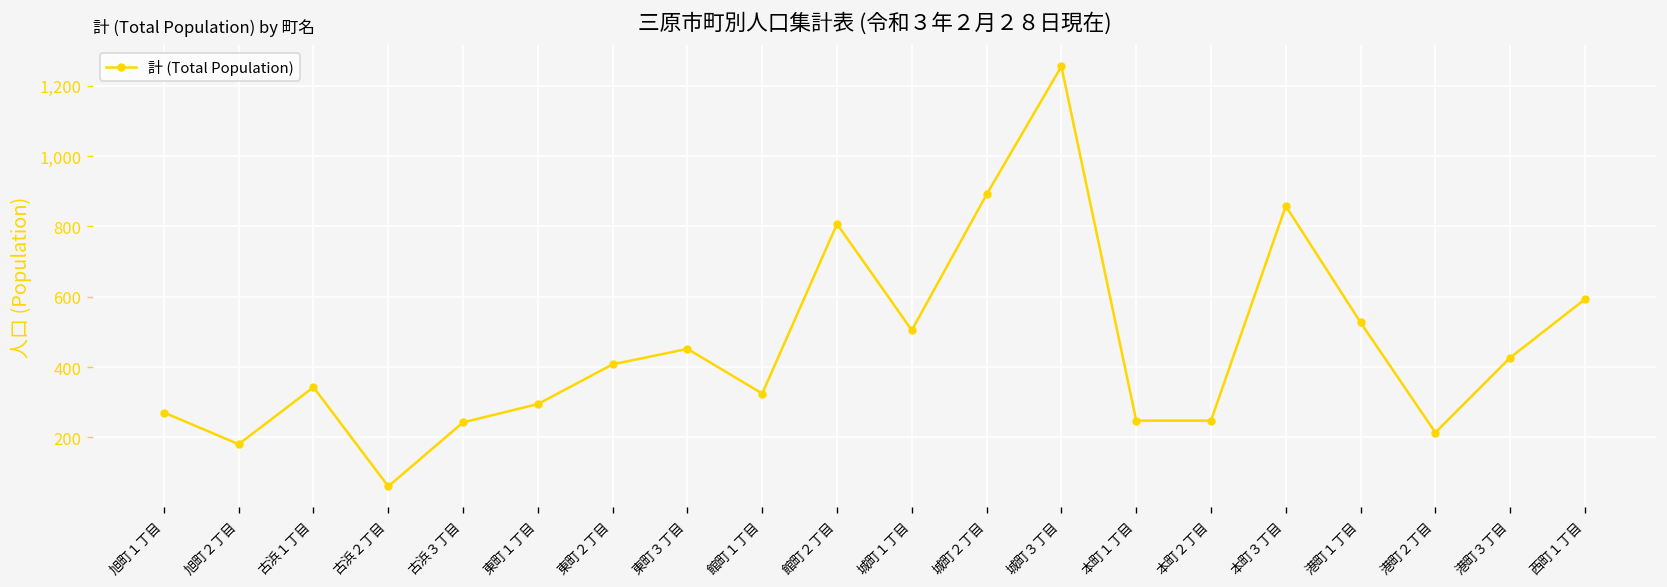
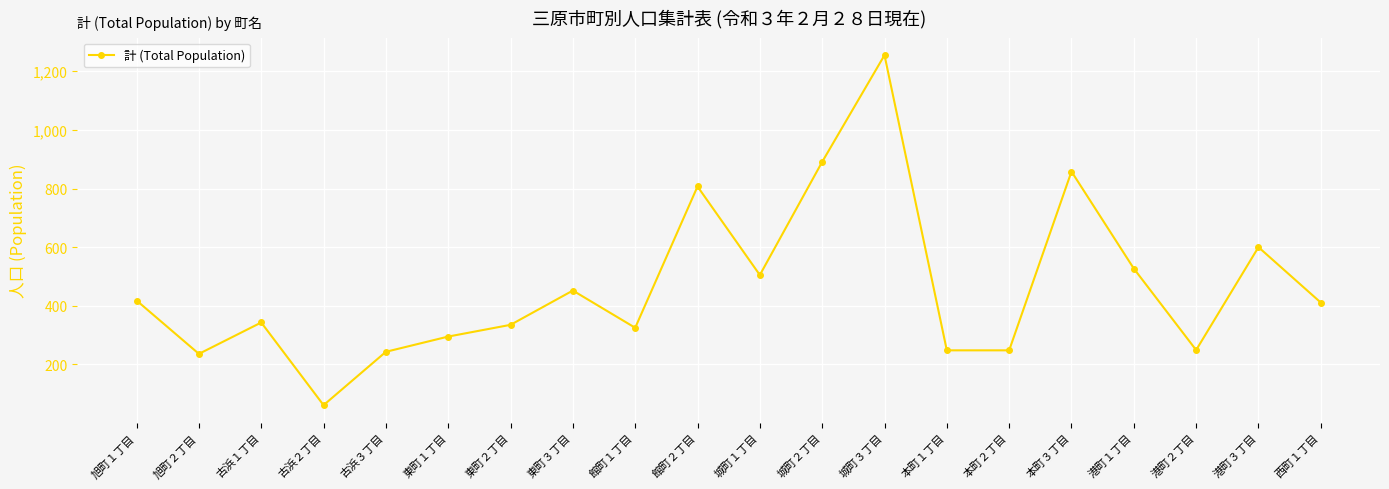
旭町１丁目: 270 -> 420
旭町２丁目: 180 -> 240
東町２丁目: 410 -> 340
港町２丁目: 210 -> 250
港町３丁目: 430 -> 600
西町１丁目: 590 -> 410
